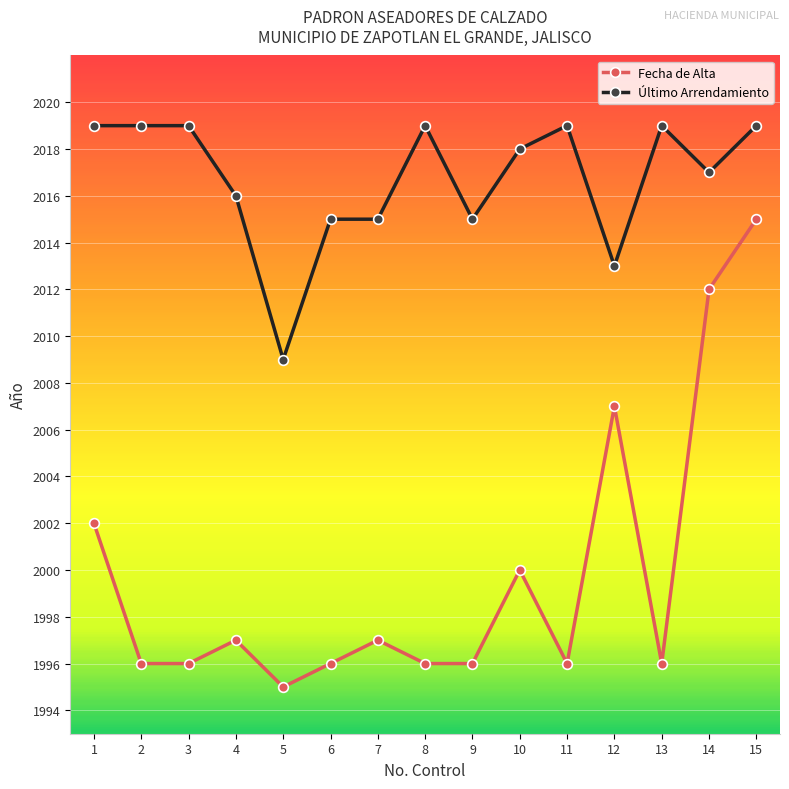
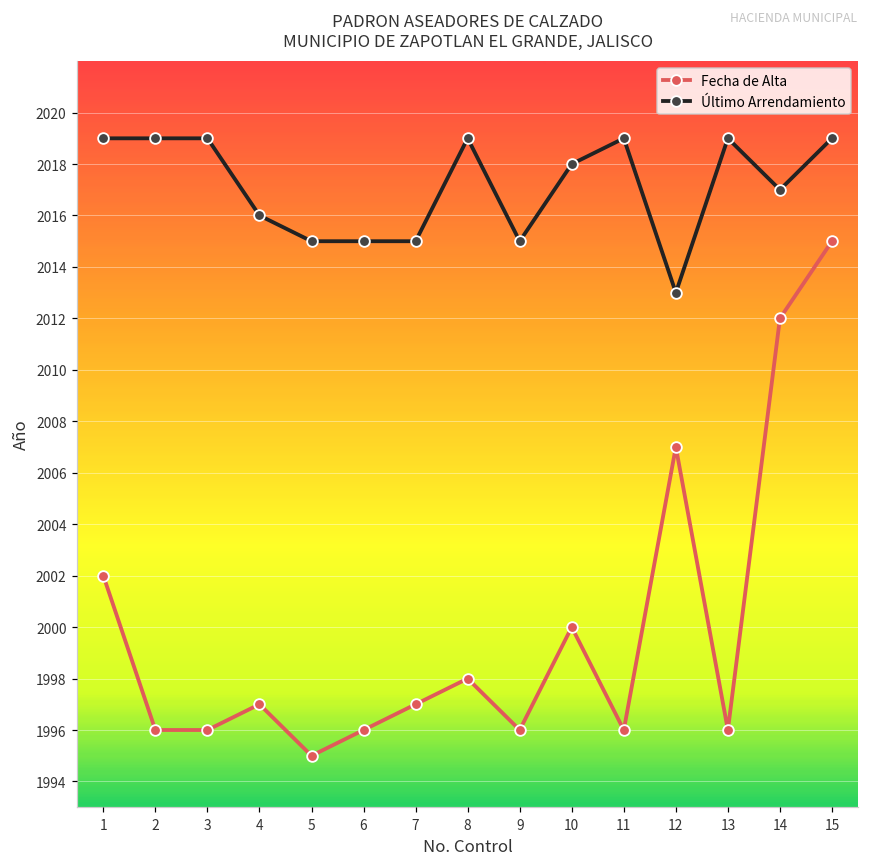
Último Arrendamiento, 5: 2009 -> 2015
Fecha de Alta, 8: 1996 -> 1998
